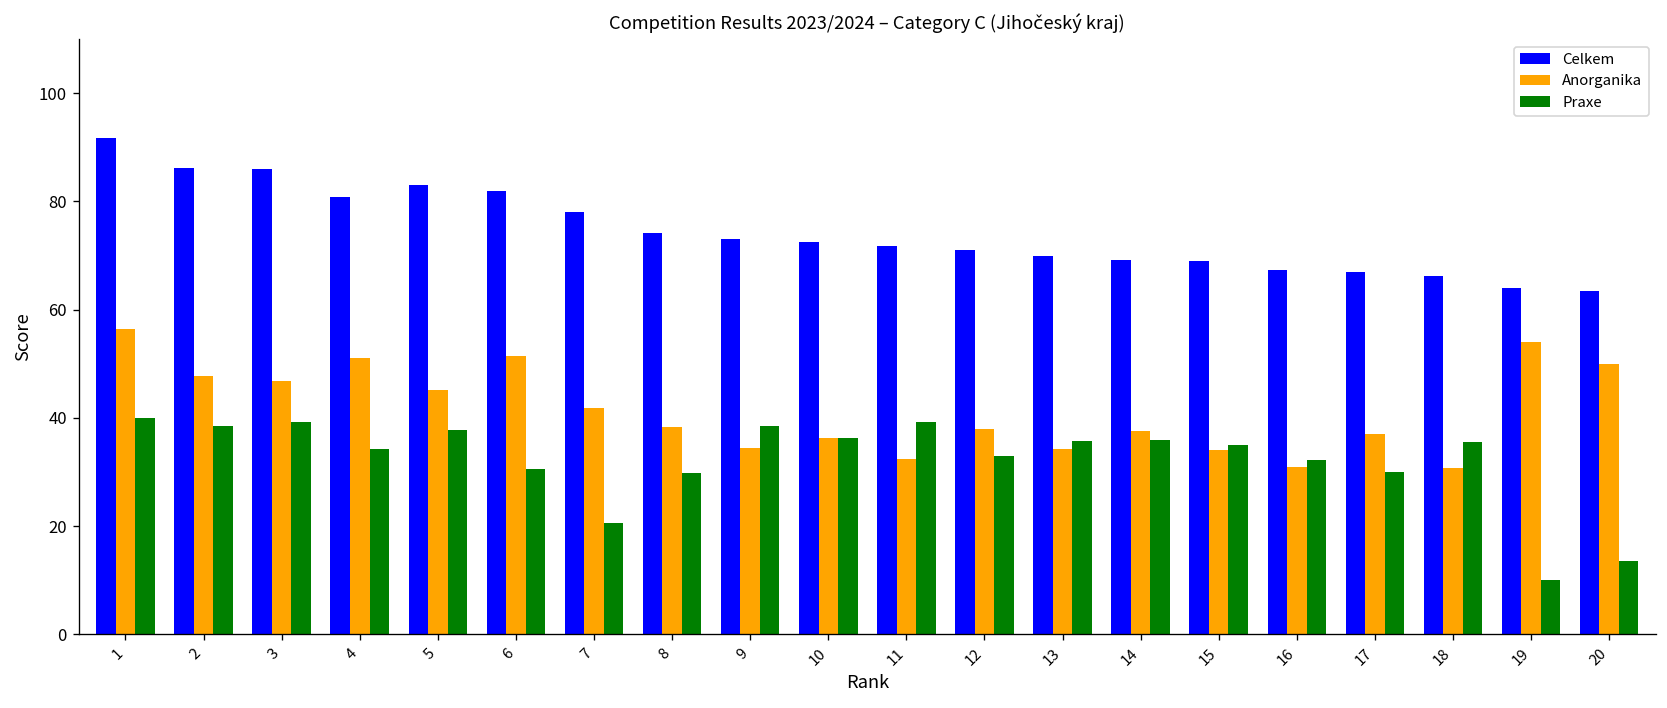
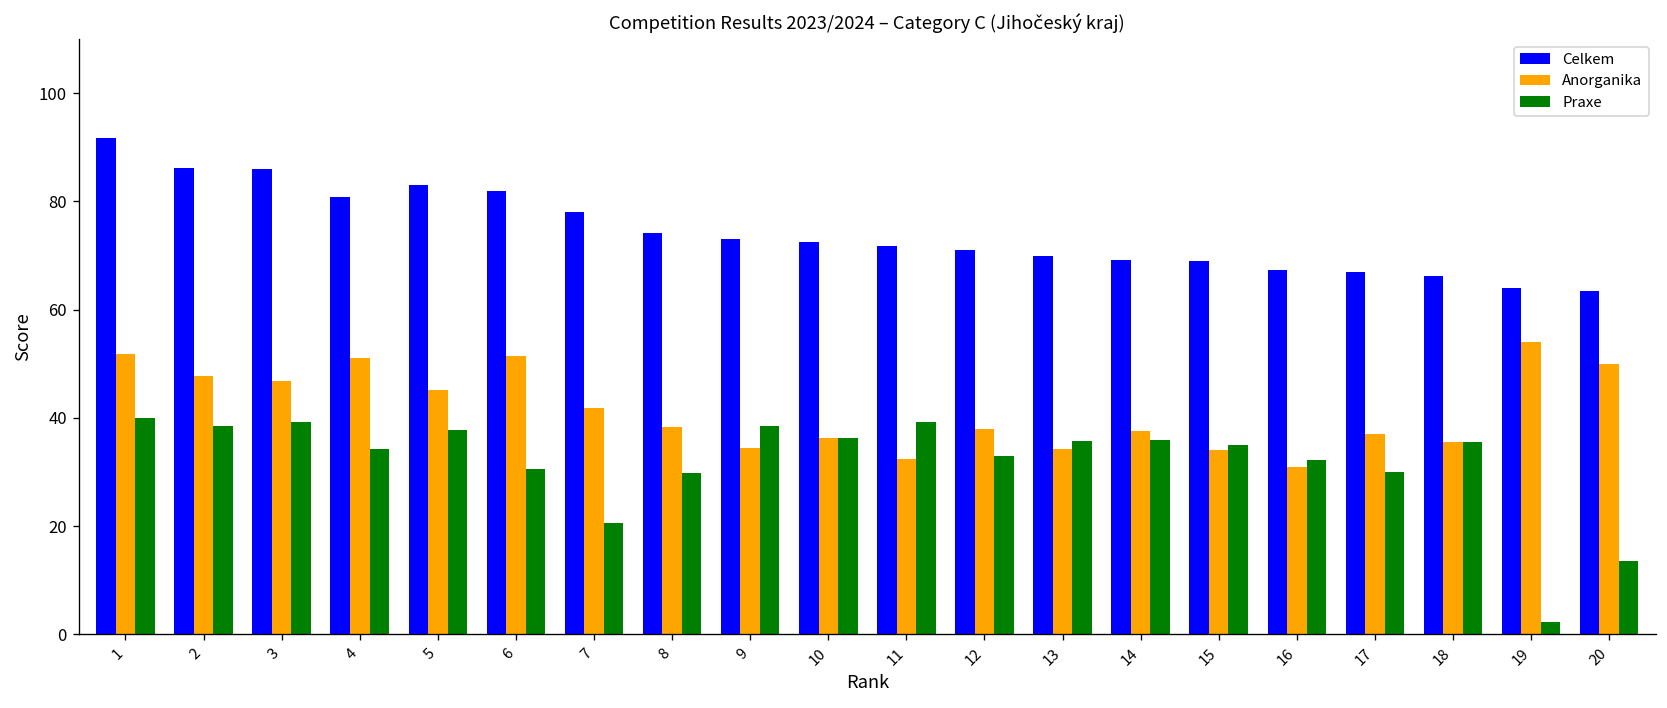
Anorganika, 1: 57 -> 52
Anorganika, 18: 31 -> 35
Praxe, 19: 10 -> 2
